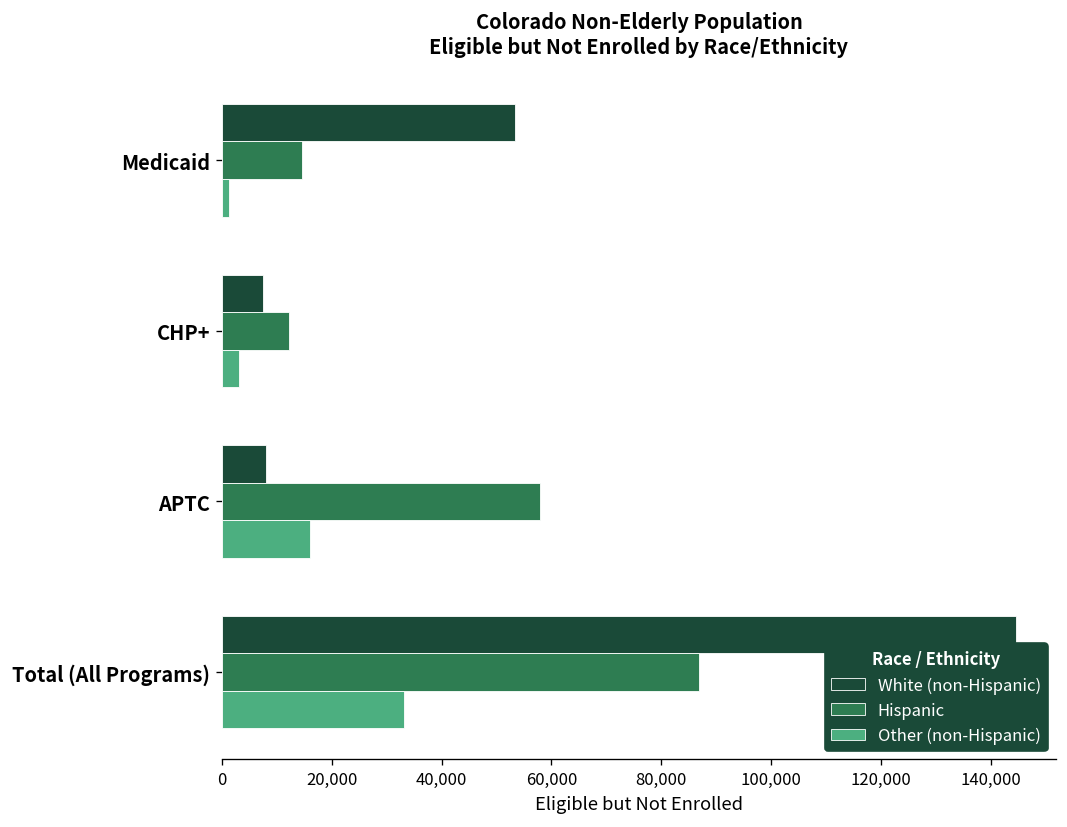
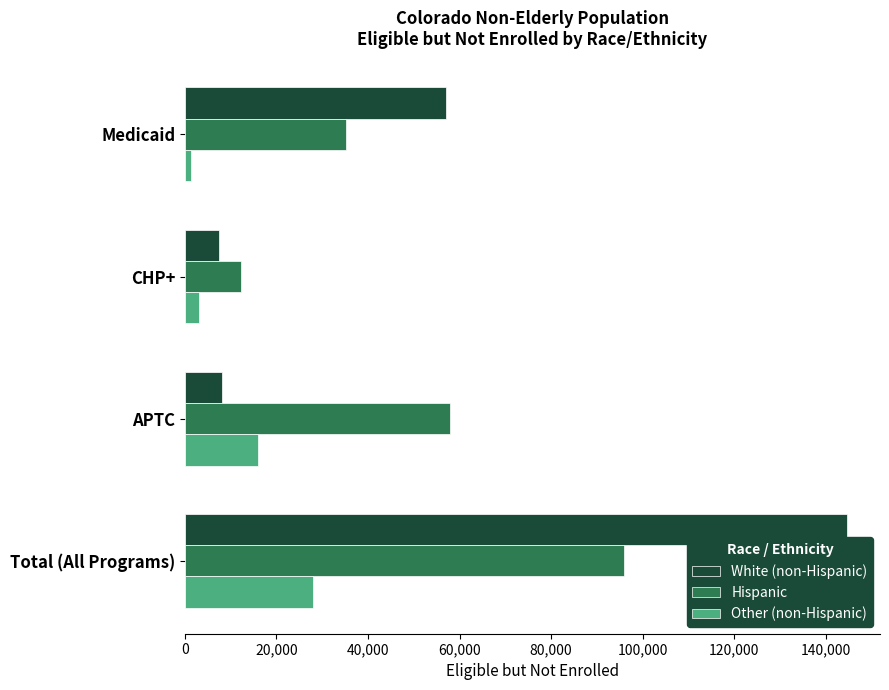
White (non-Hispanic), Medicaid: 53,000 -> 57,000
Hispanic, Medicaid: 15,000 -> 35,000
Hispanic, Total (All Programs): 87,000 -> 96,000
Other (non-Hispanic), Total (All Programs): 33,000 -> 28,000
